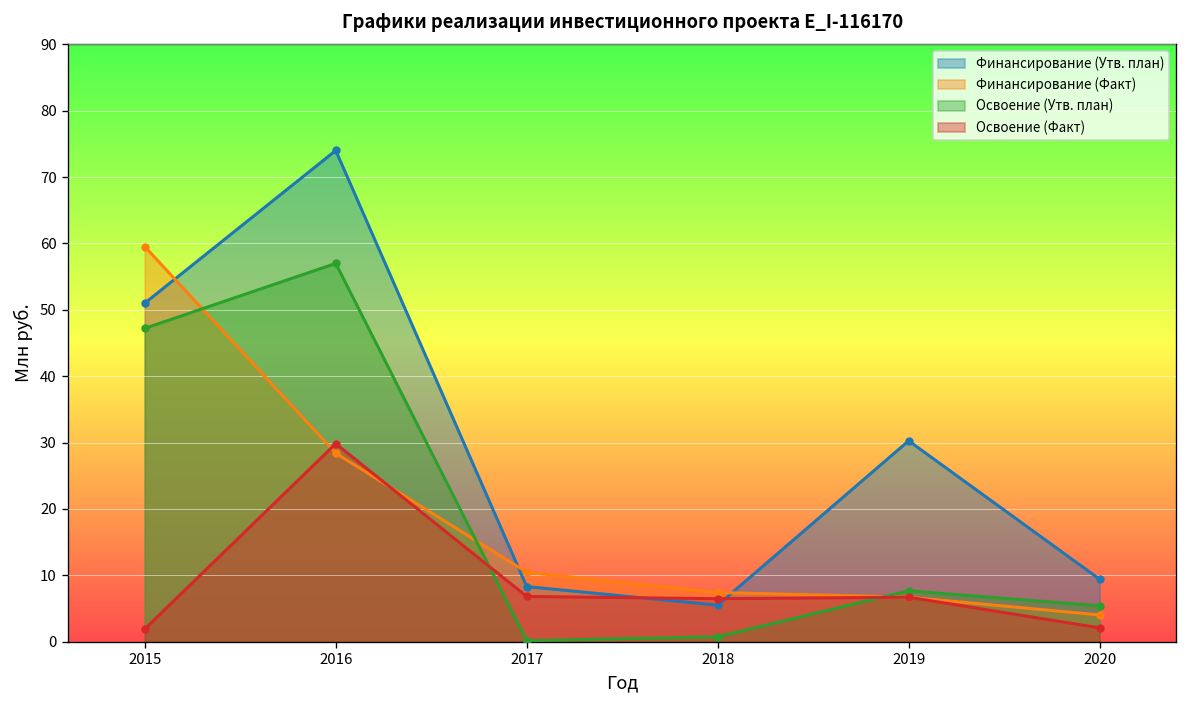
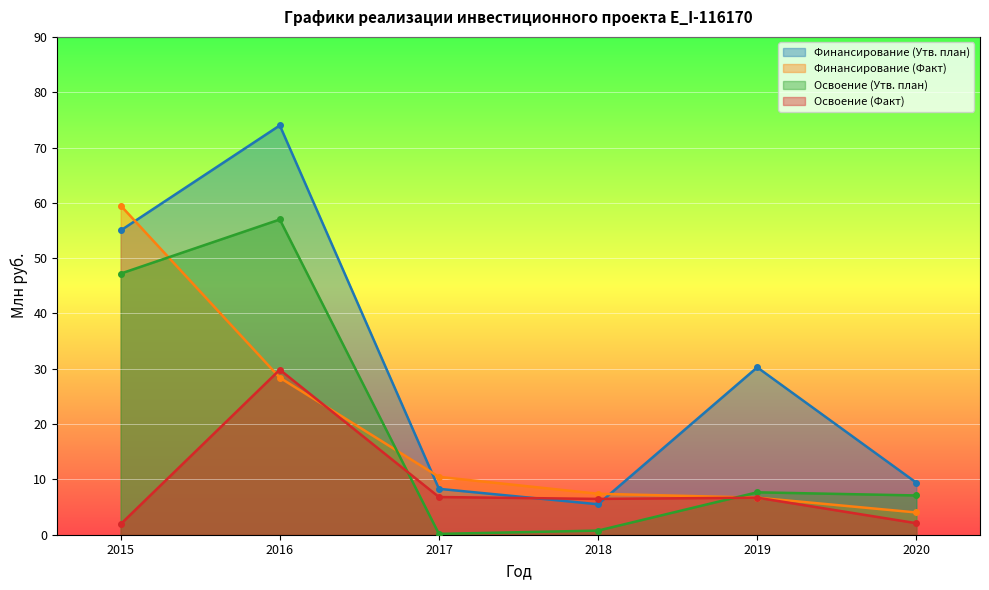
Финансирование (Утв. план), 2015: 51 -> 55
Освоение (Утв. план), 2020: 5 -> 7
